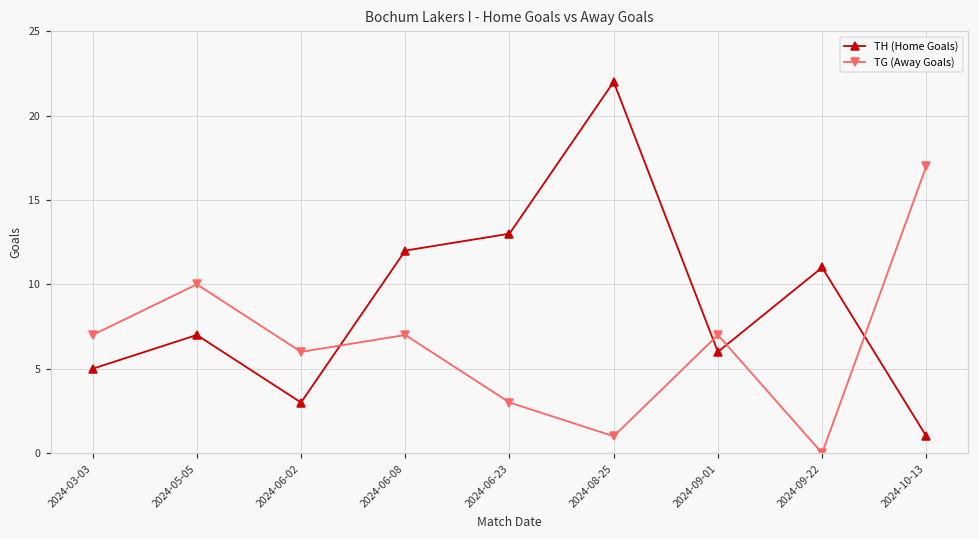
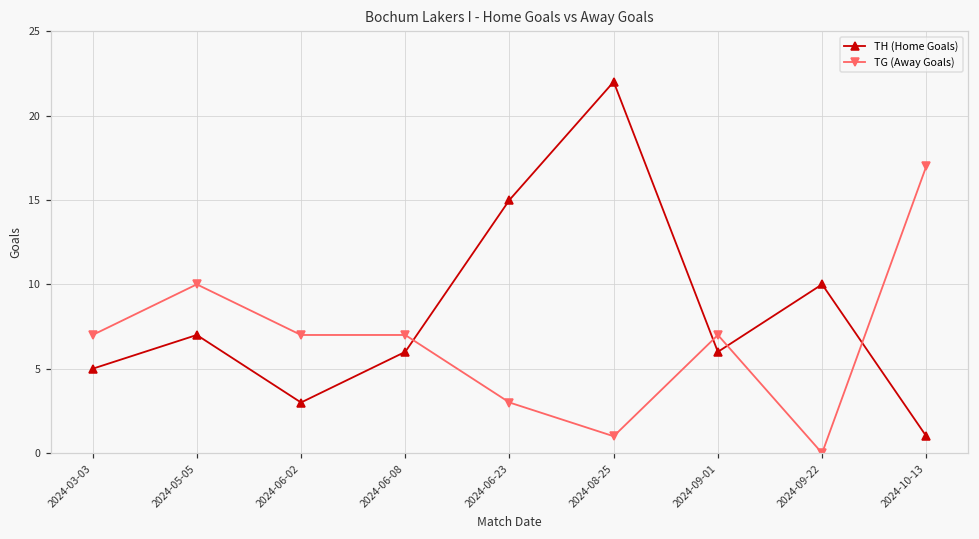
TG (Away Goals), 2024-06-02: 6 -> 7
TH (Home Goals), 2024-06-08: 12 -> 6
TH (Home Goals), 2024-06-23: 13 -> 15
TH (Home Goals), 2024-09-22: 11 -> 10
